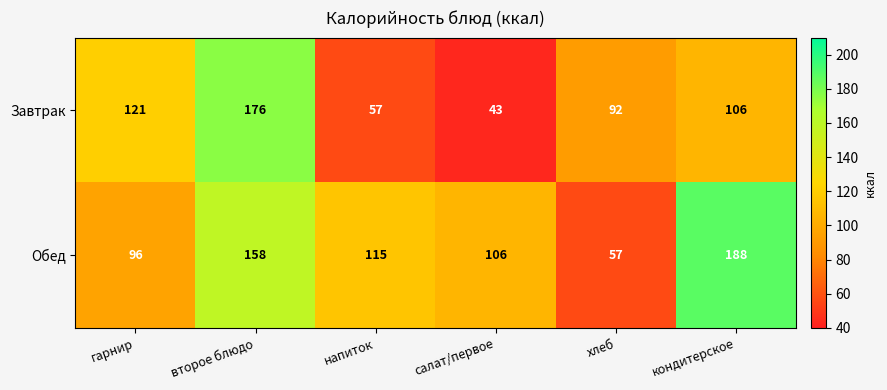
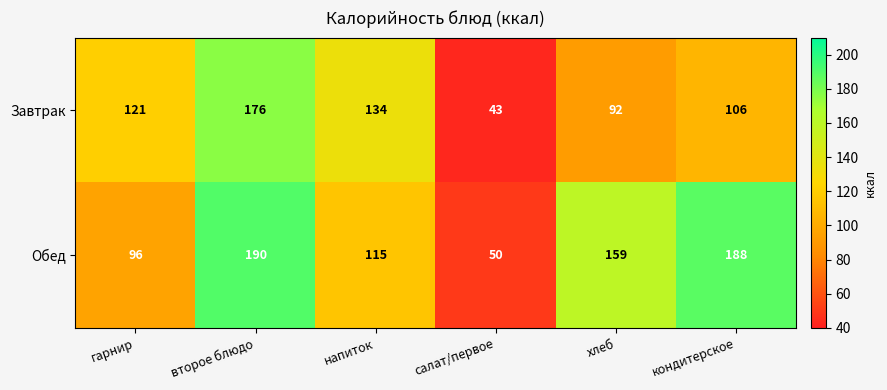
Завтрак, напиток: 57 -> 134
Обед, второе блюдо: 158 -> 190
Обед, салат/первое: 106 -> 50
Обед, хлеб: 57 -> 159
